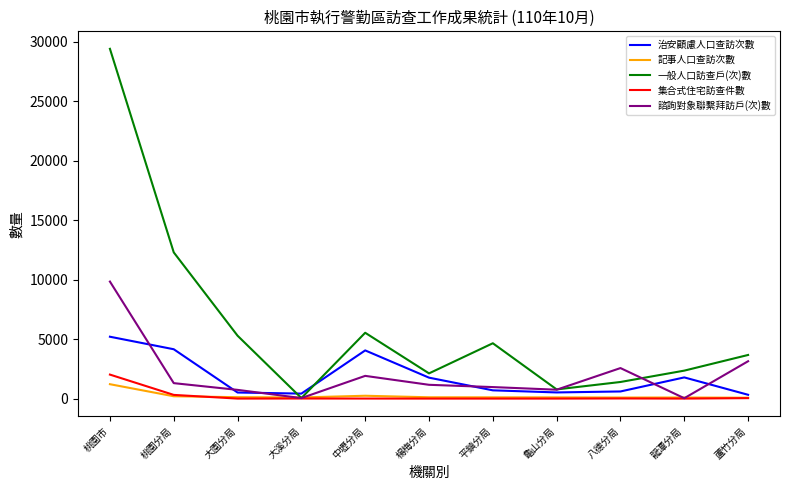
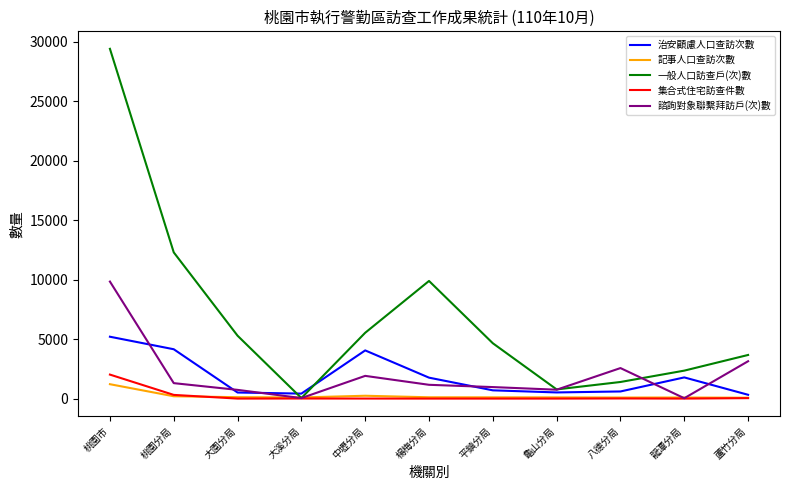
一般人口訪查戶(次)數, 楊梅分局: 2100 -> 9900
